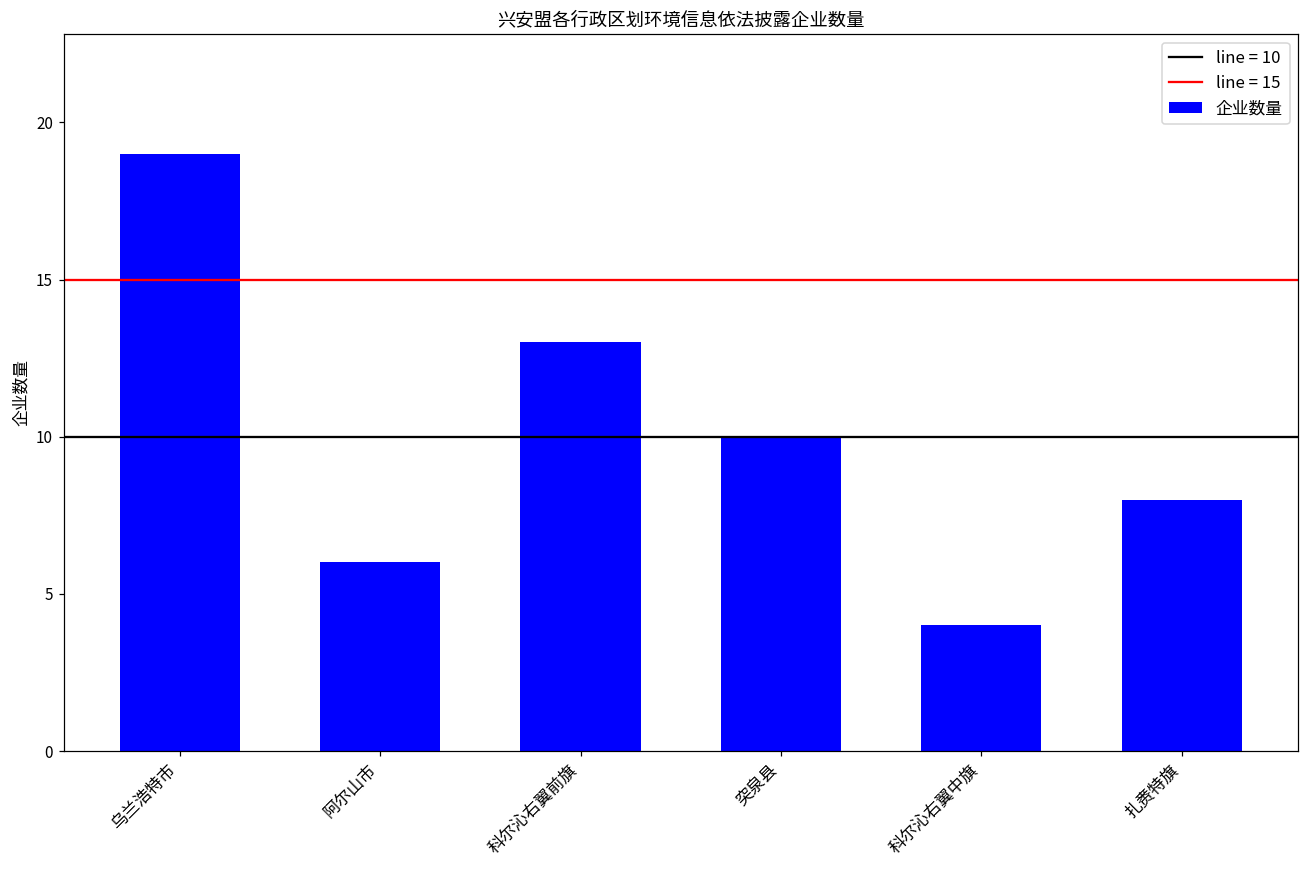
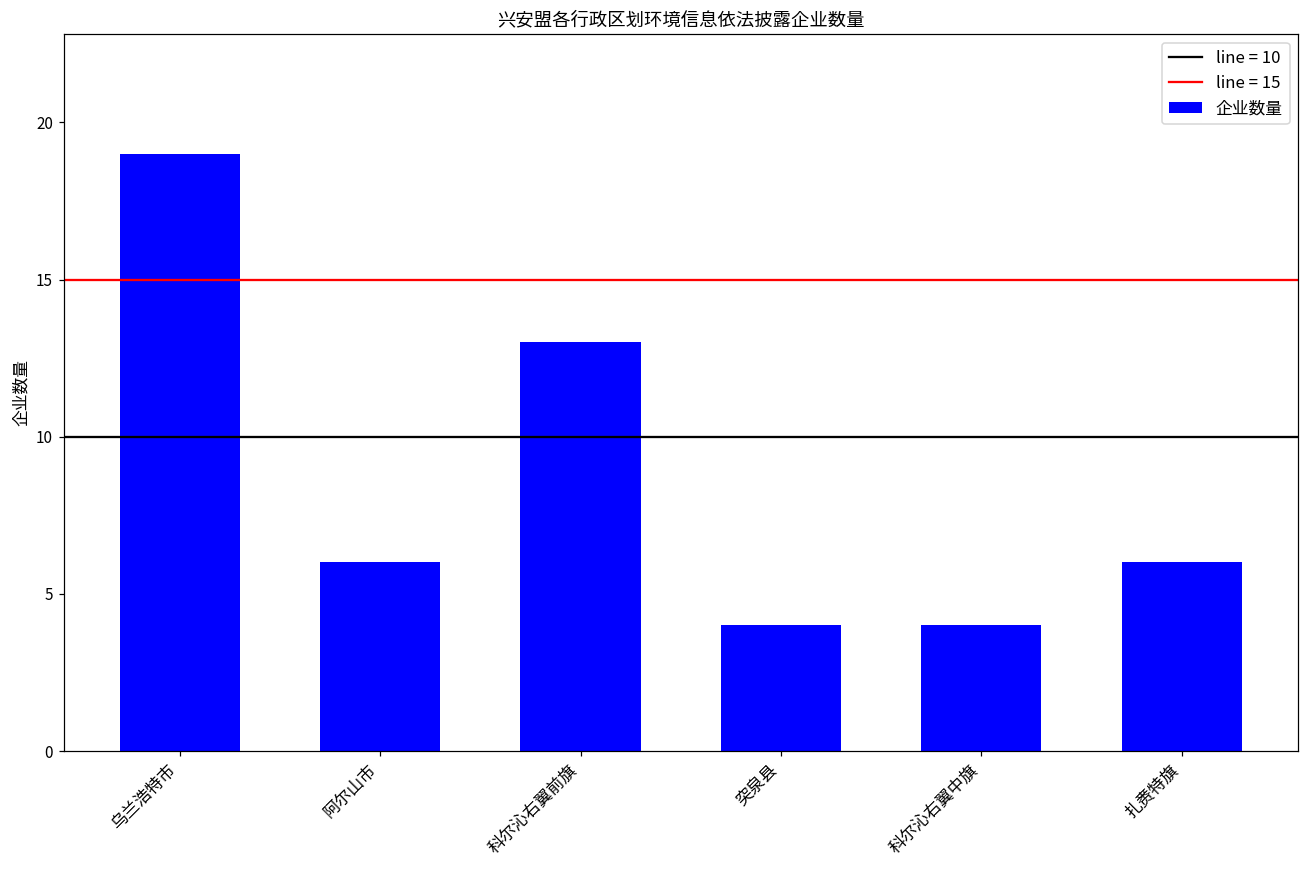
突泉县: 10 -> 4
扎赉特旗: 8 -> 6
